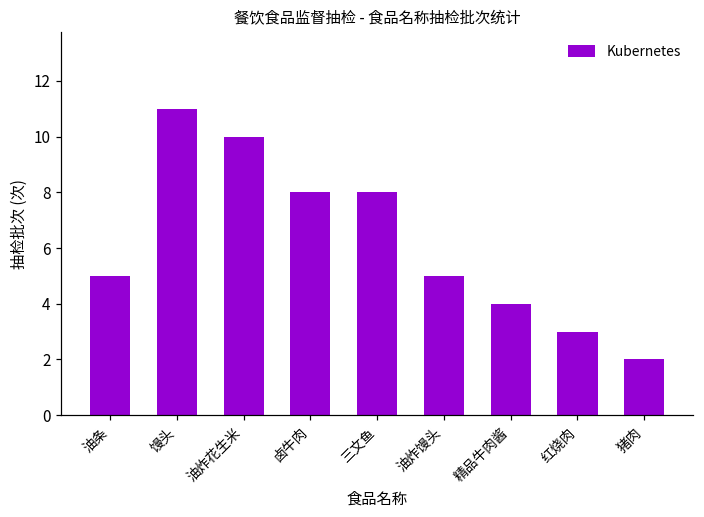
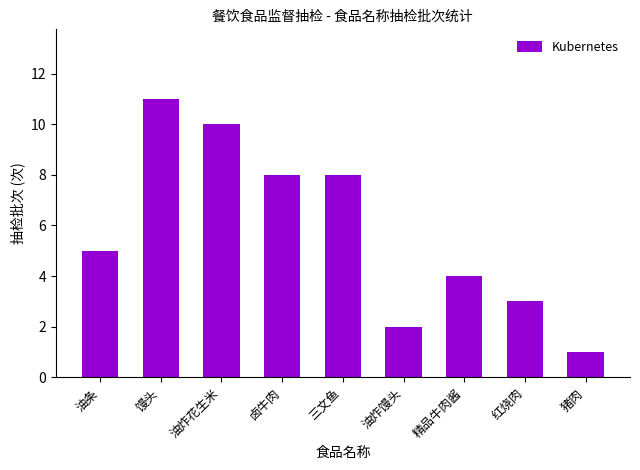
油炸馒头: 5 -> 2
猪肉: 2 -> 1
